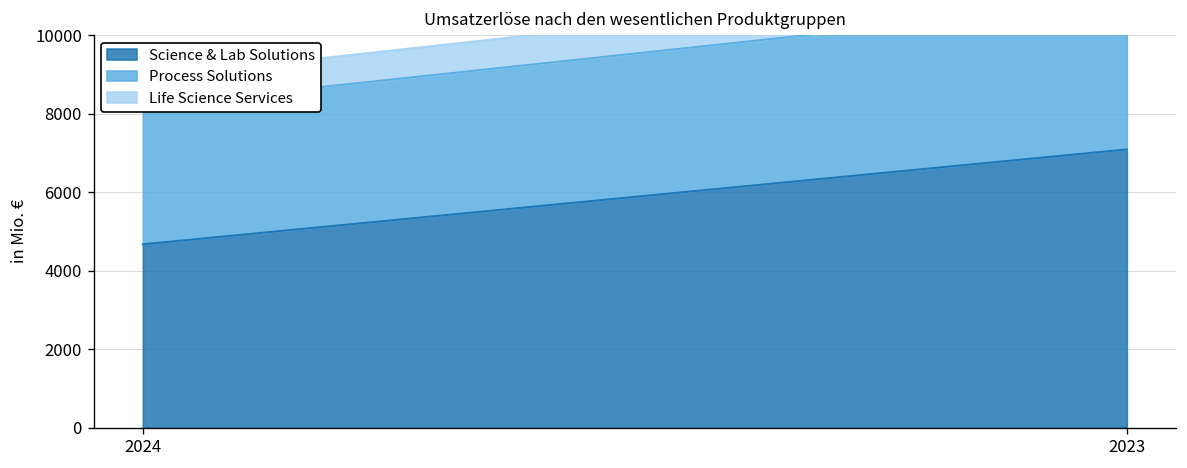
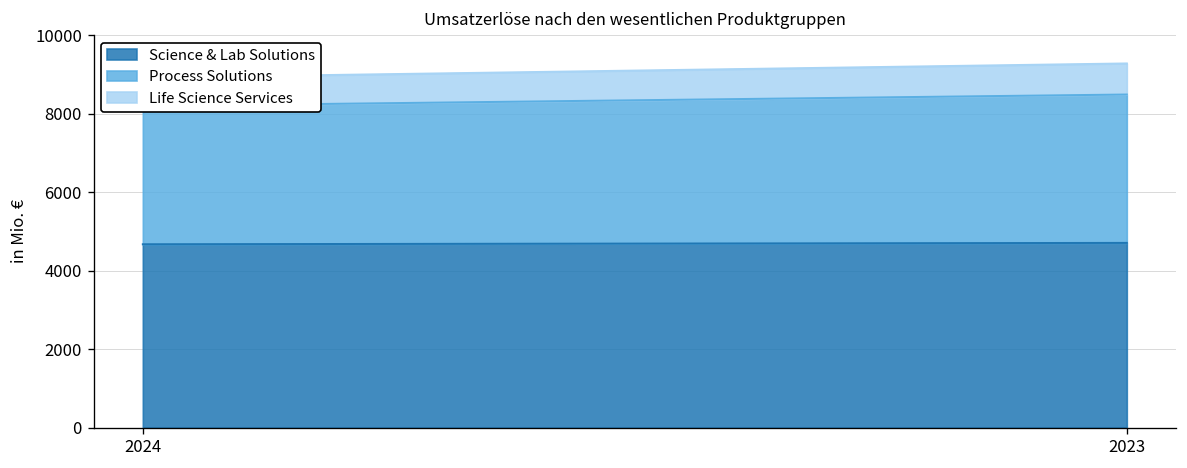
Science & Lab Solutions, 2023: 7100 -> 4700
